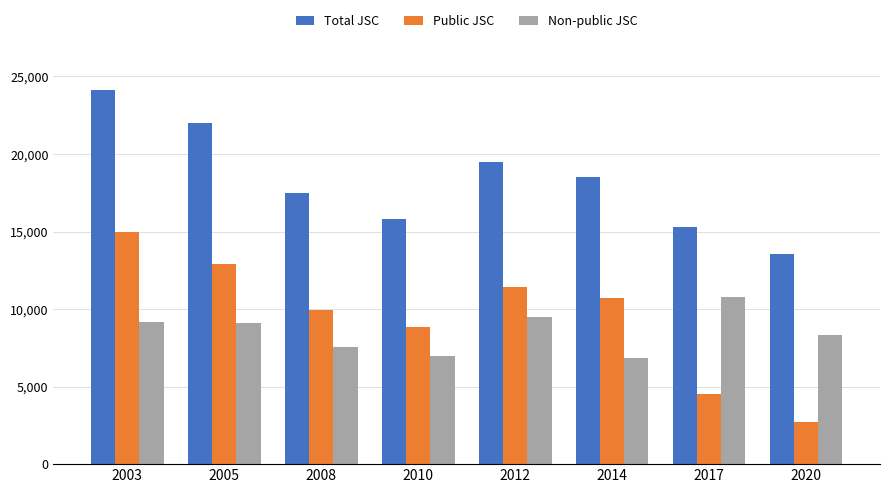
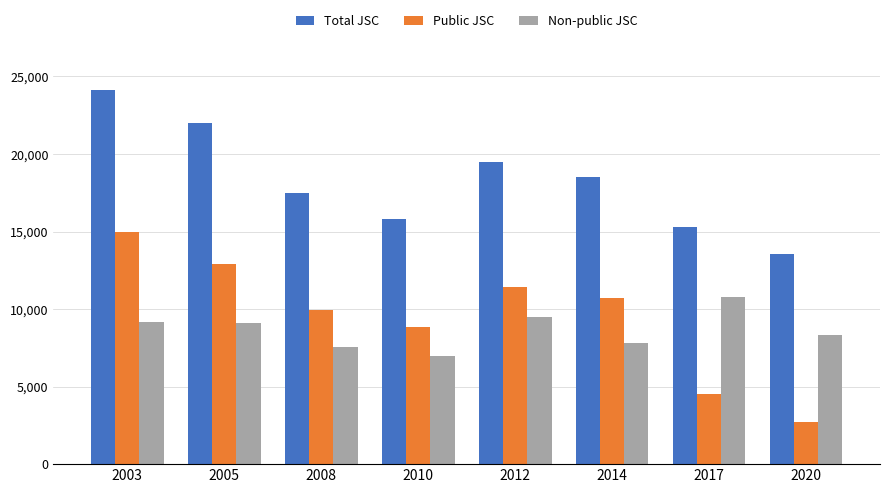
Non-public JSC, 2014: 6,800 -> 7,800
